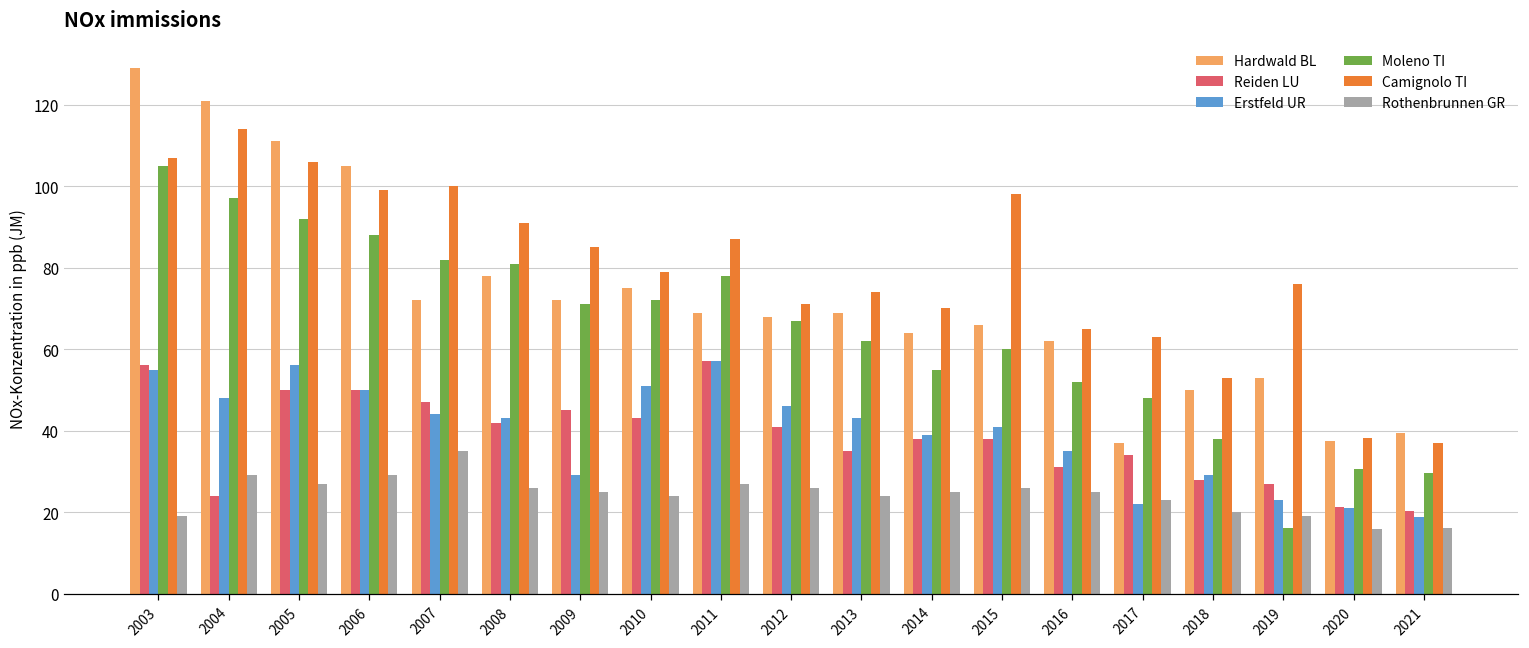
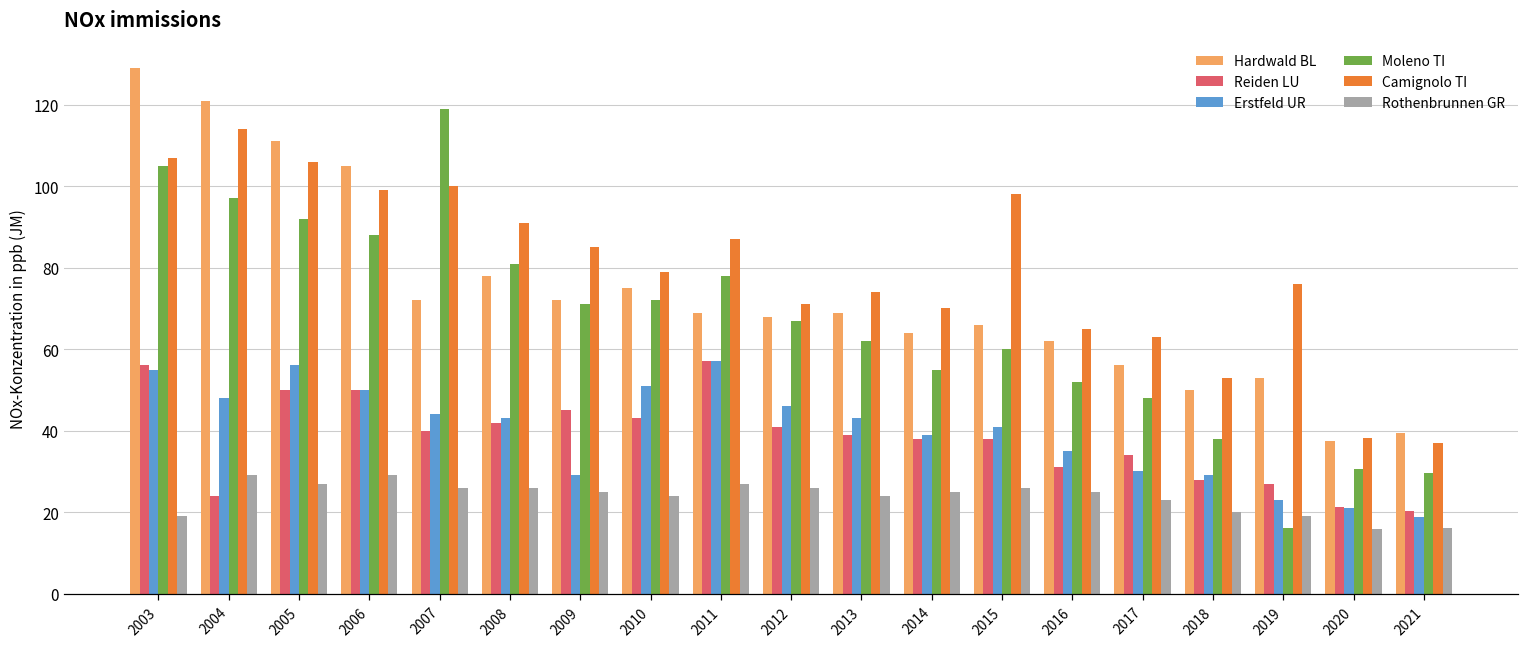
Reiden LU, 2007: 47 -> 40
Moleno TI, 2007: 82 -> 119
Rothenbrunnen GR, 2007: 35 -> 26
Reiden LU, 2013: 35 -> 39
Hardwald BL, 2017: 37 -> 56
Erstfeld UR, 2017: 22 -> 30
